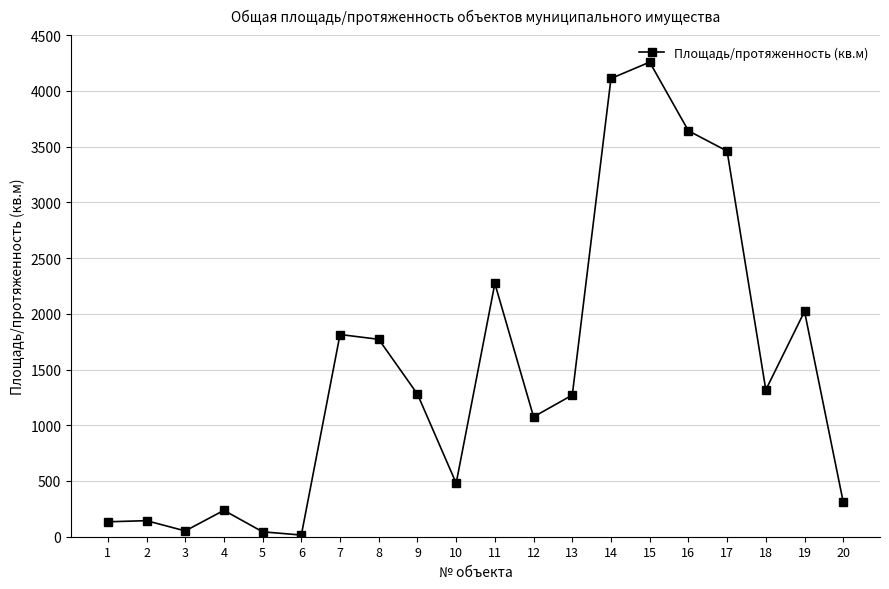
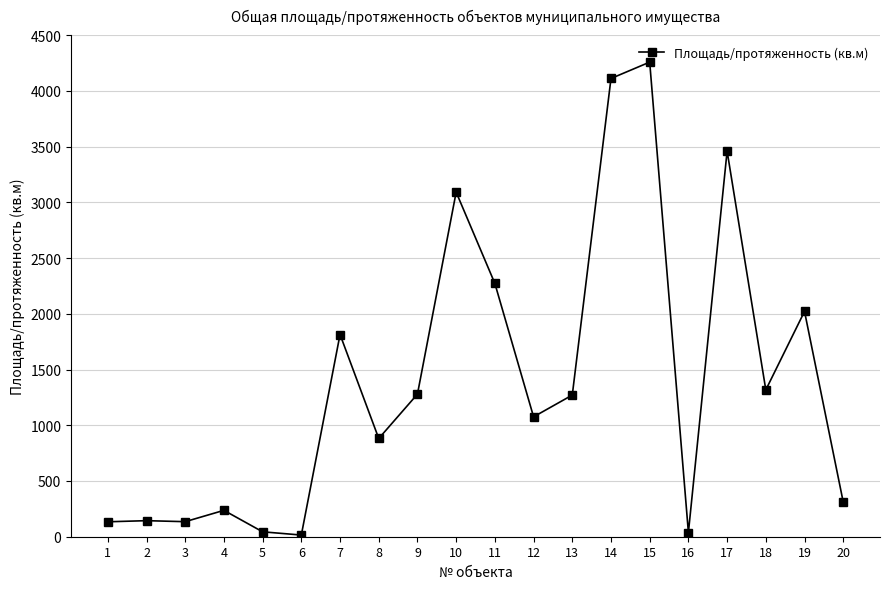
3: 50 -> 140
8: 1770 -> 880
10: 480 -> 3090
16: 3640 -> 40
